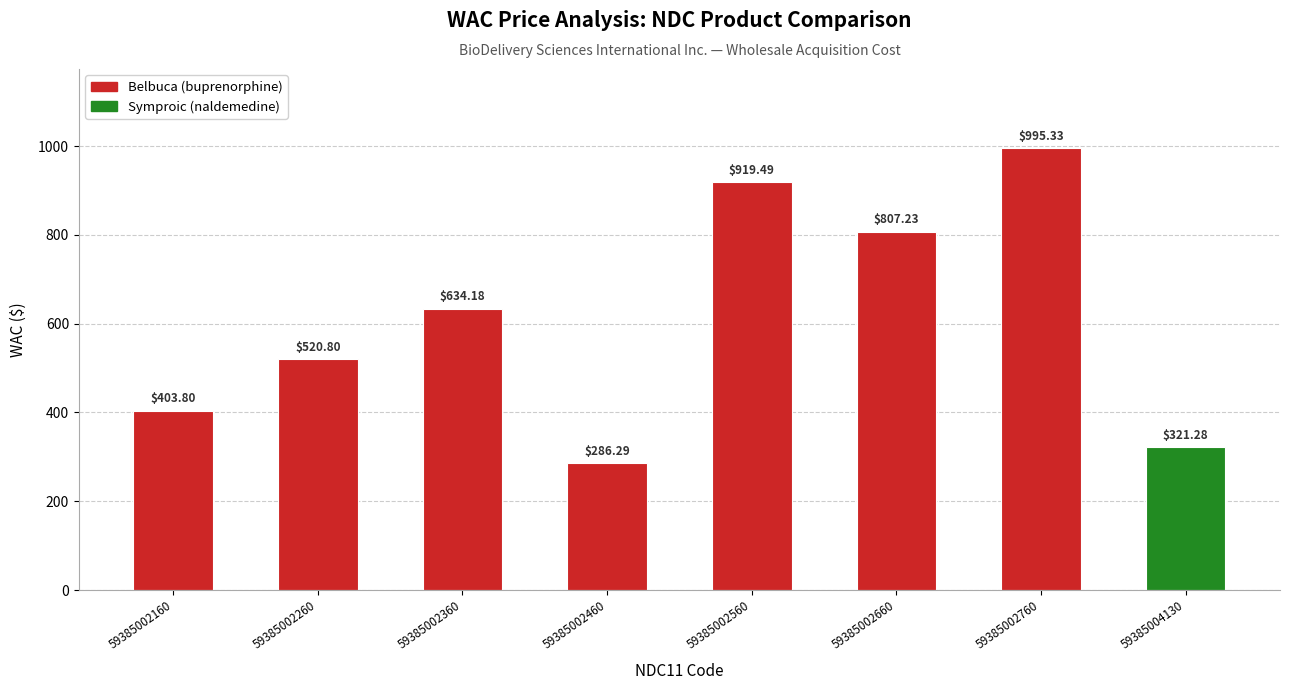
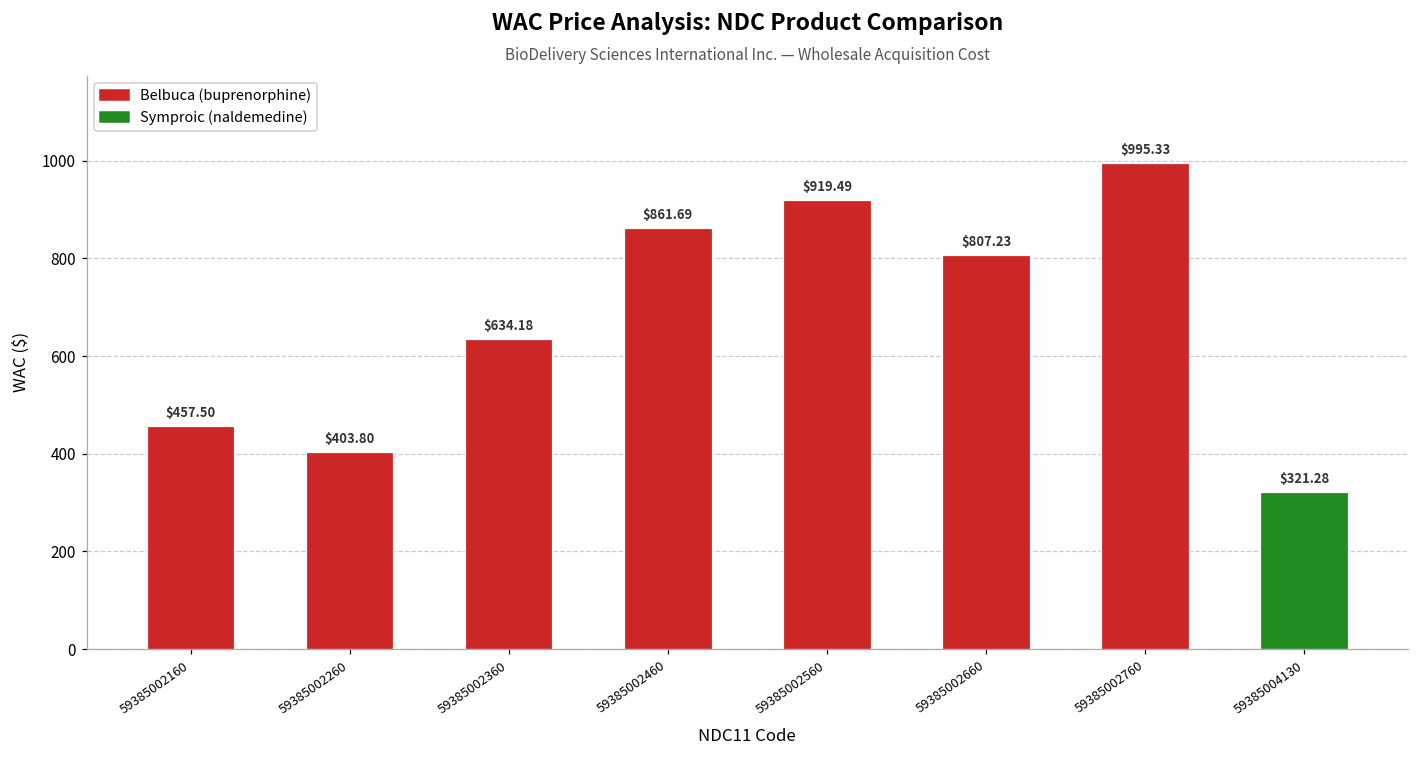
59385002160: $403.80 -> $457.50
59385002260: $520.80 -> $403.80
59385002460: $286.29 -> $861.69
